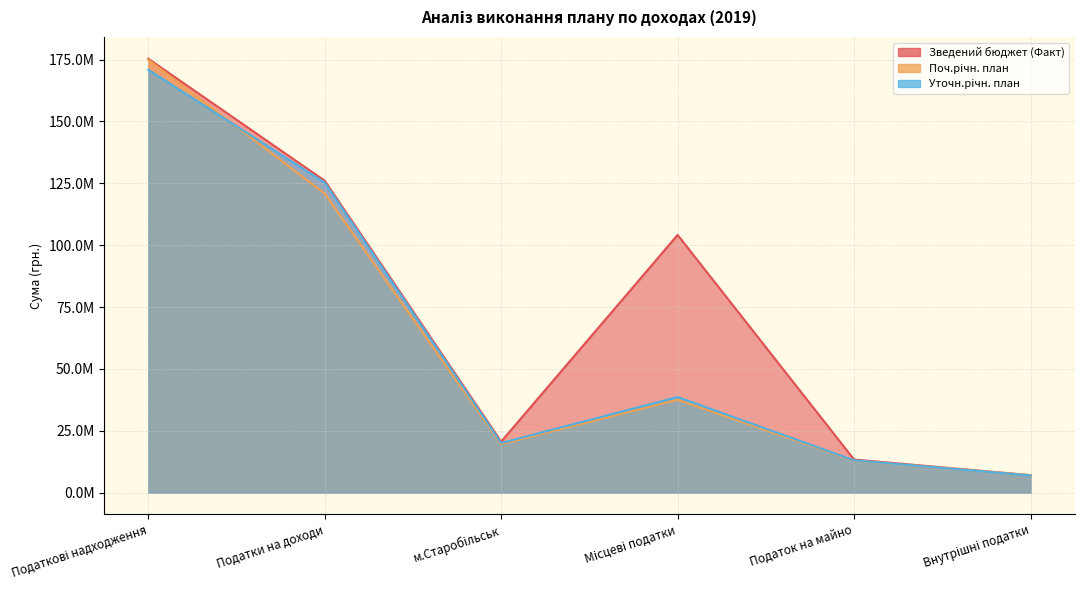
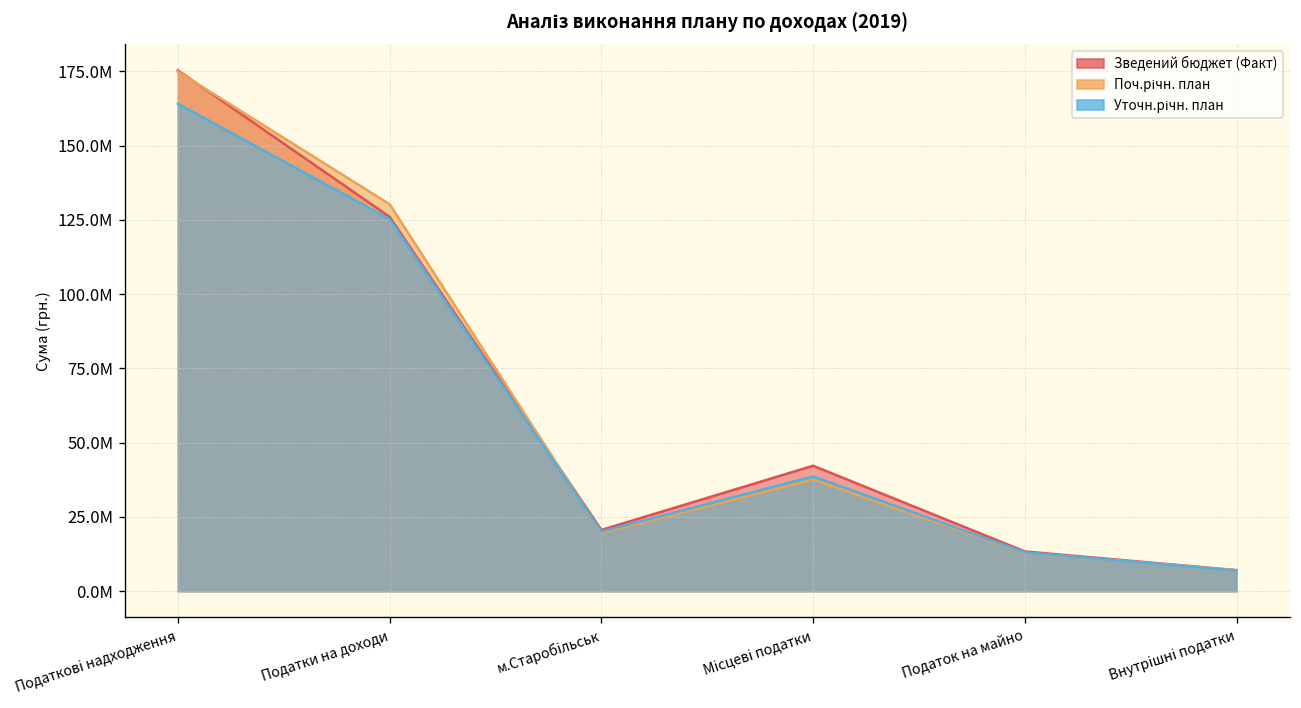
Уточн.річн. план, Податкові надходження: 171000000 -> 164000000
Поч.річн. план, Податки на доходи: 121000000 -> 130000000
Зведений бюджет (Факт), Місцеві податки: 104000000 -> 42000000
